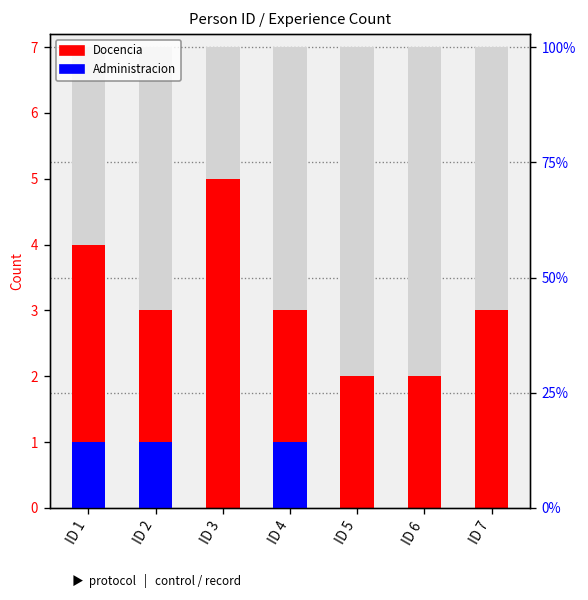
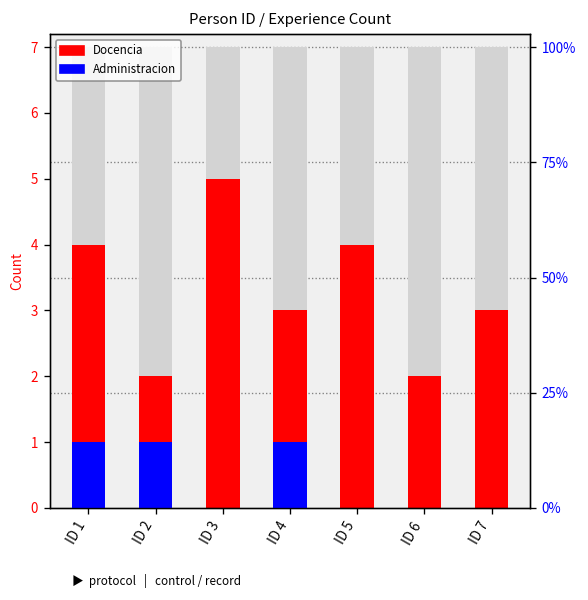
Docencia, ID 2: 3 -> 2
Docencia, ID 5: 2 -> 4
